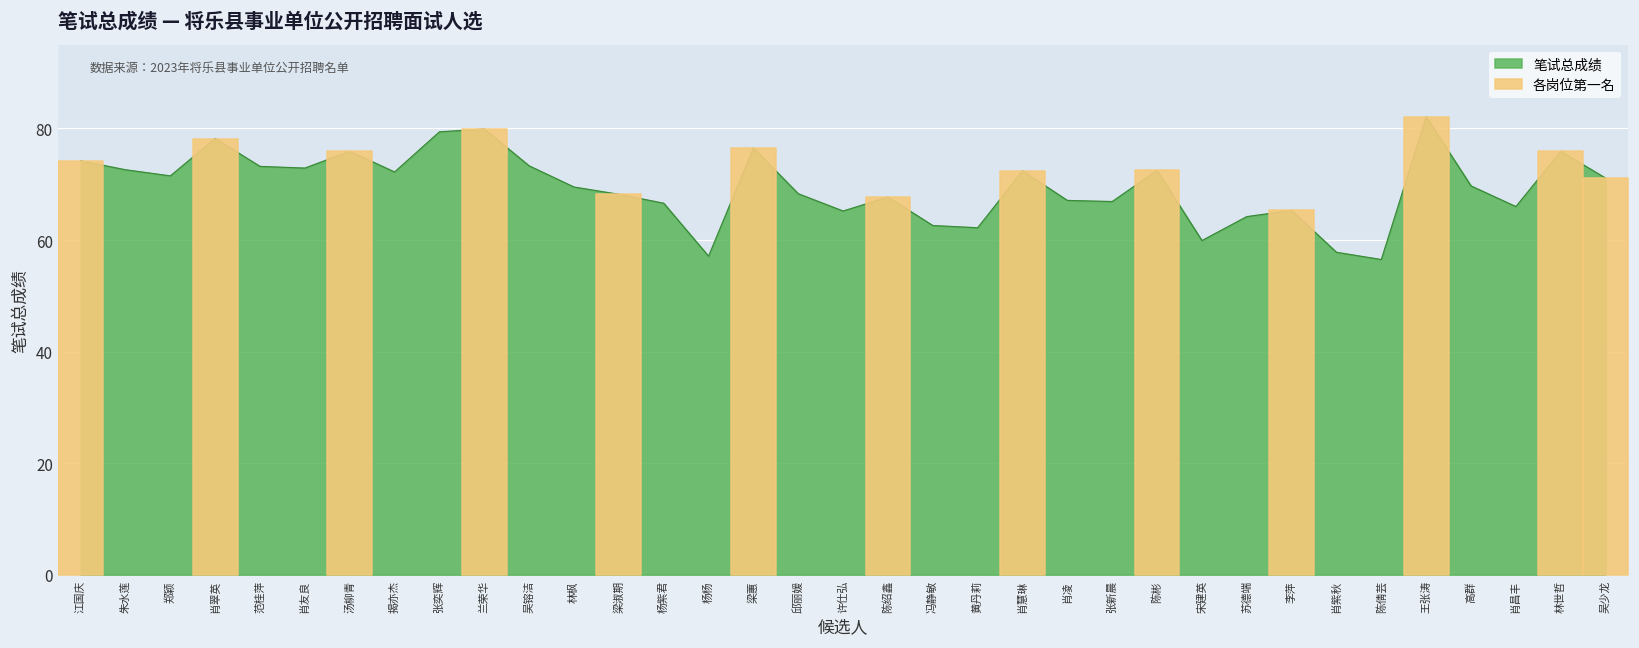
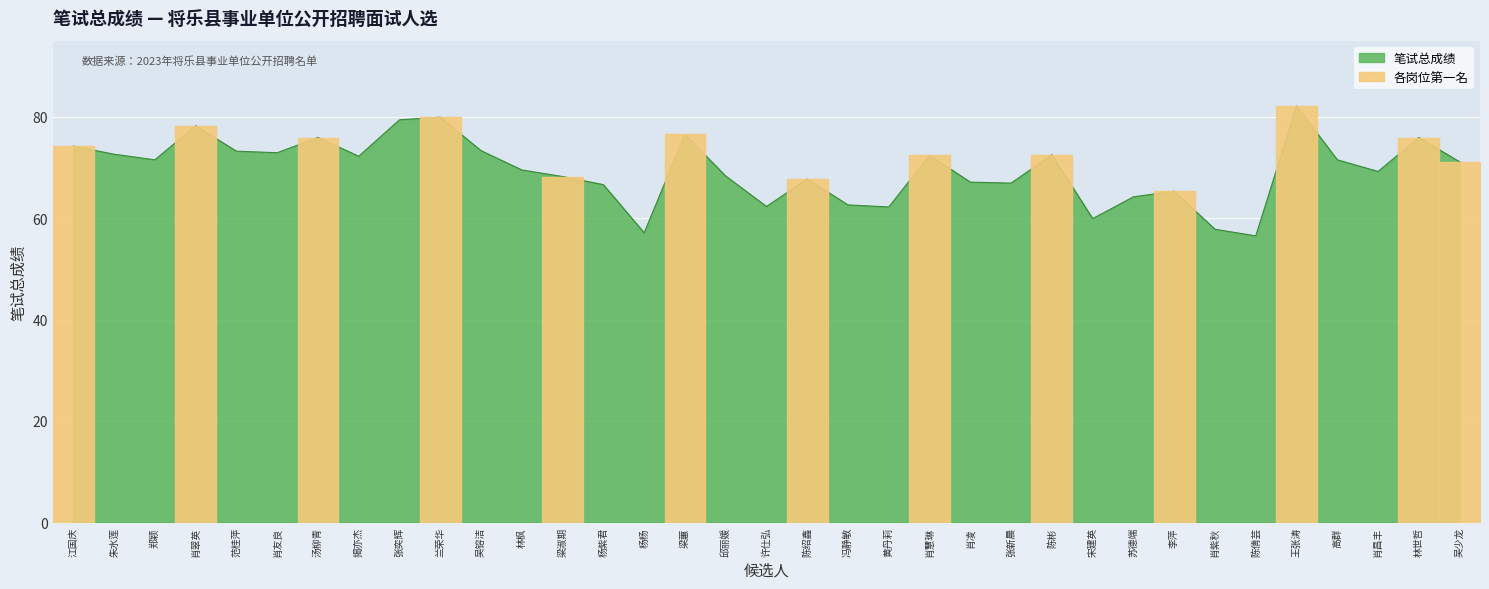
笔试总成绩, 许仕弘: 65 -> 62
笔试总成绩, 高群: 70 -> 72
笔试总成绩, 肖昌丰: 66 -> 69
